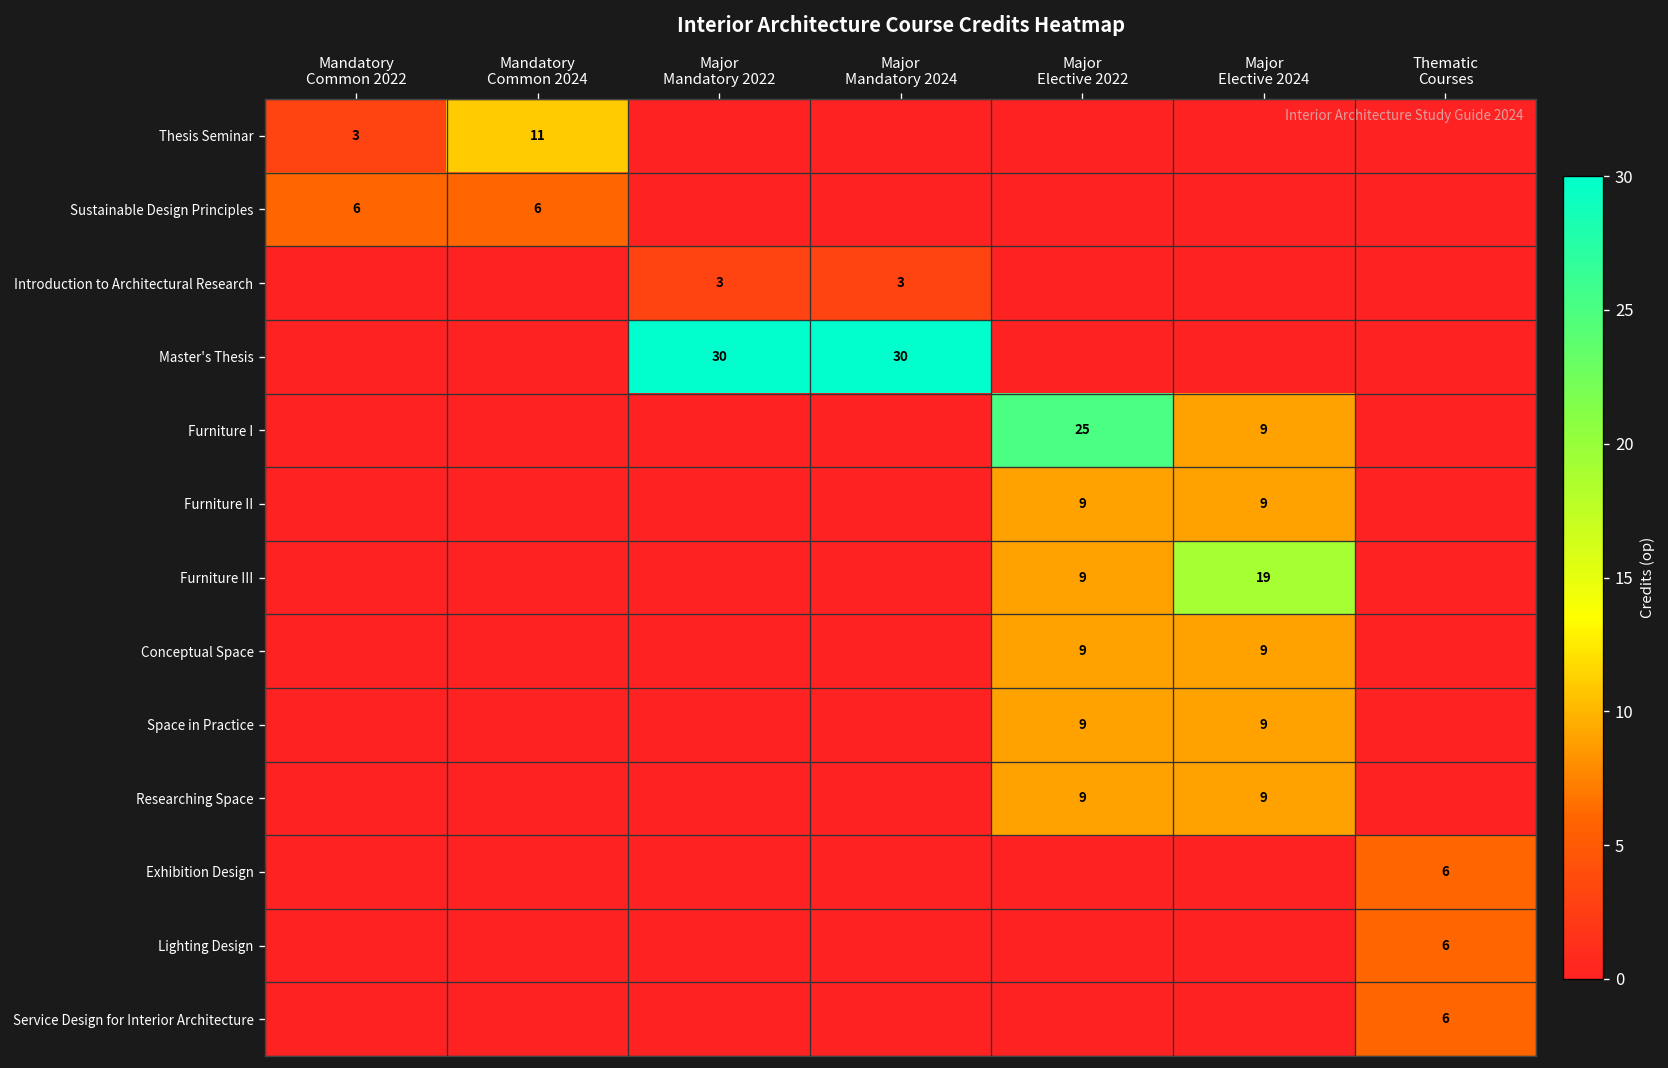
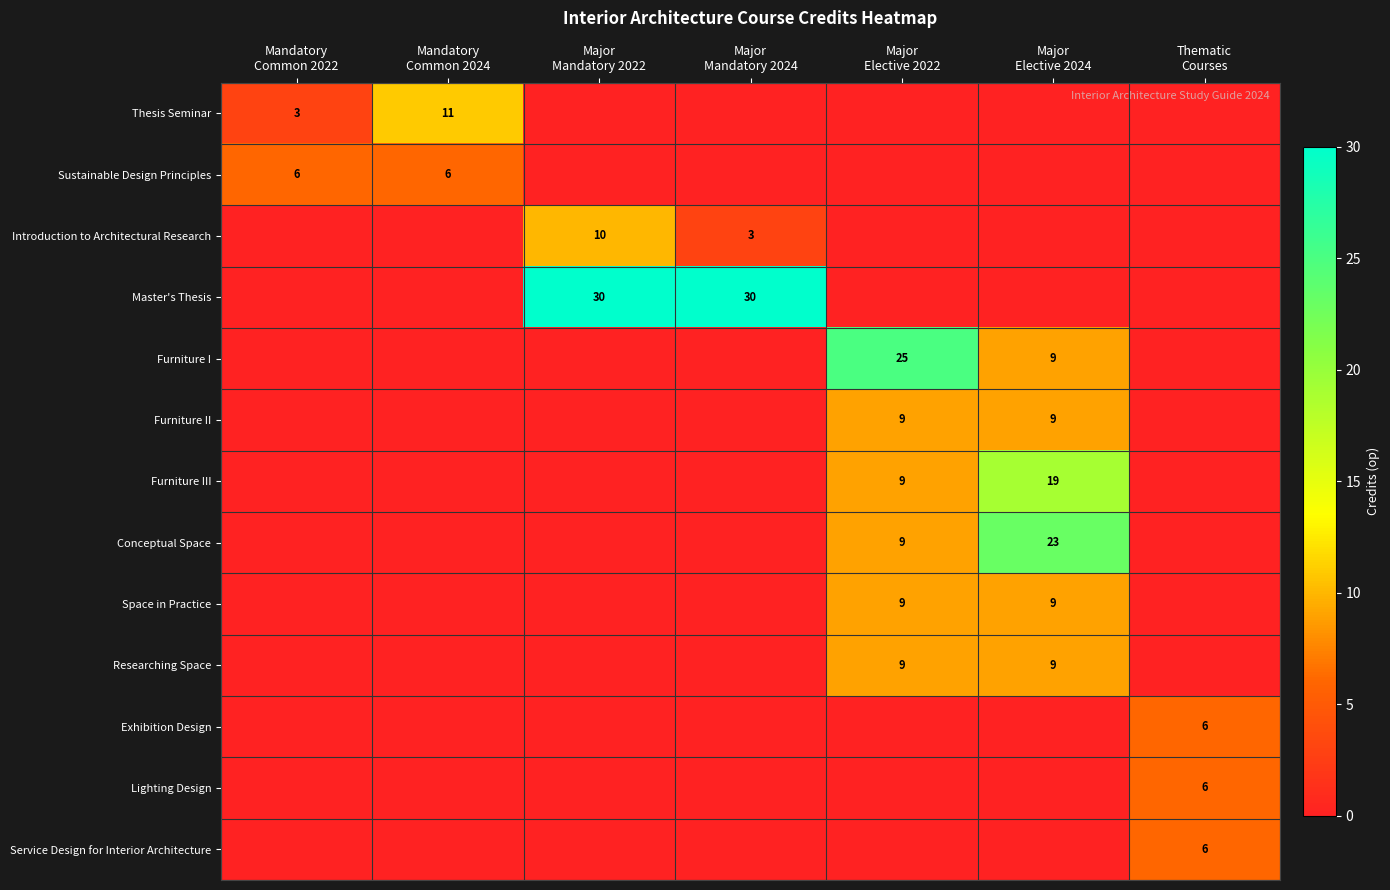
Introduction to Architectural Research, Major Mandatory 2022: 3 -> 10
Conceptual Space, Major Elective 2024: 9 -> 23
